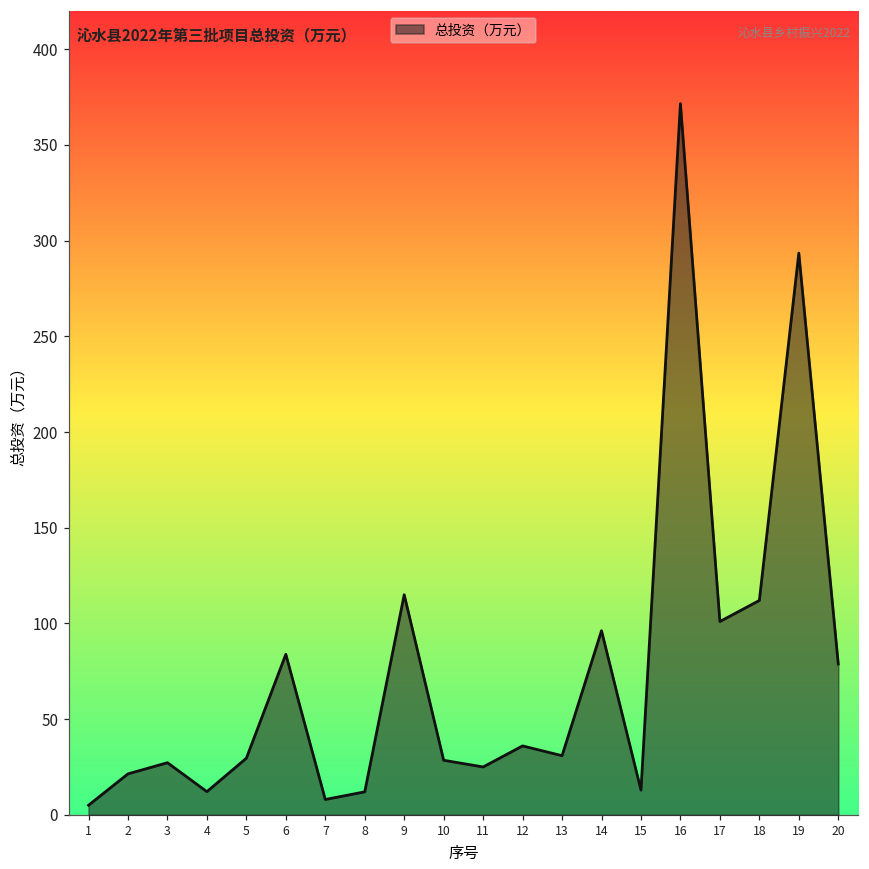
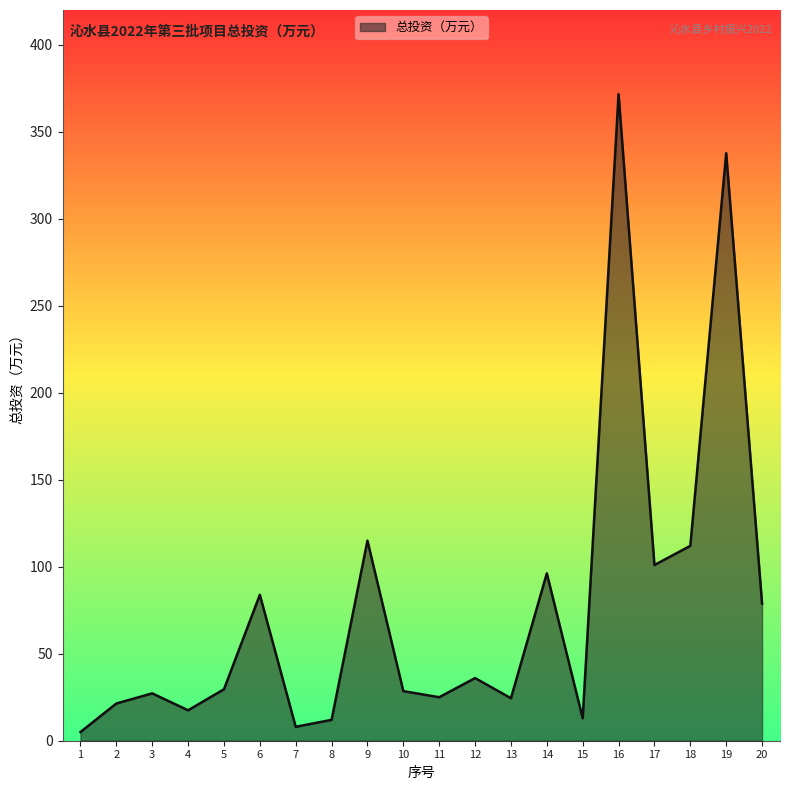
4: 12 -> 18
13: 31 -> 24
19: 294 -> 338
